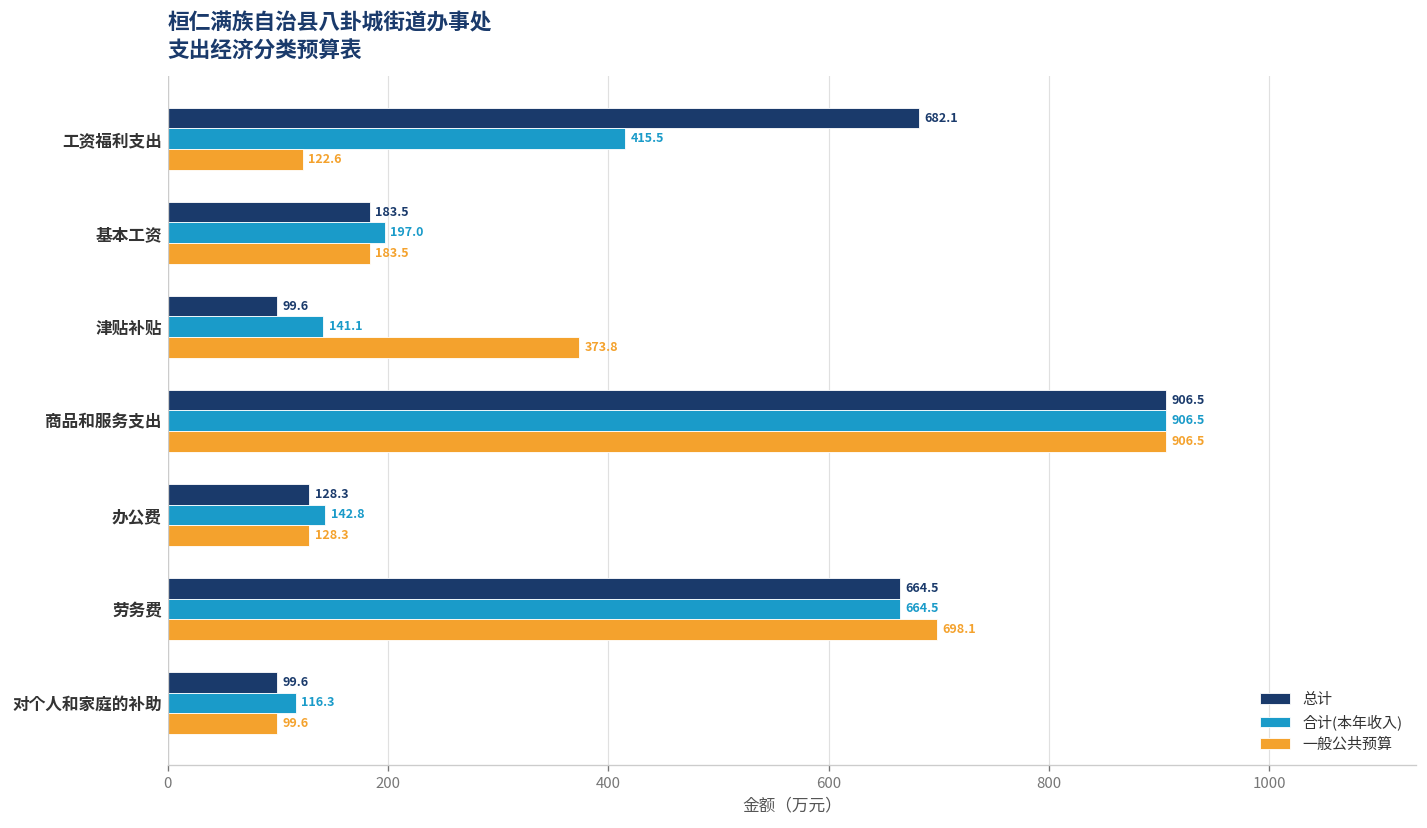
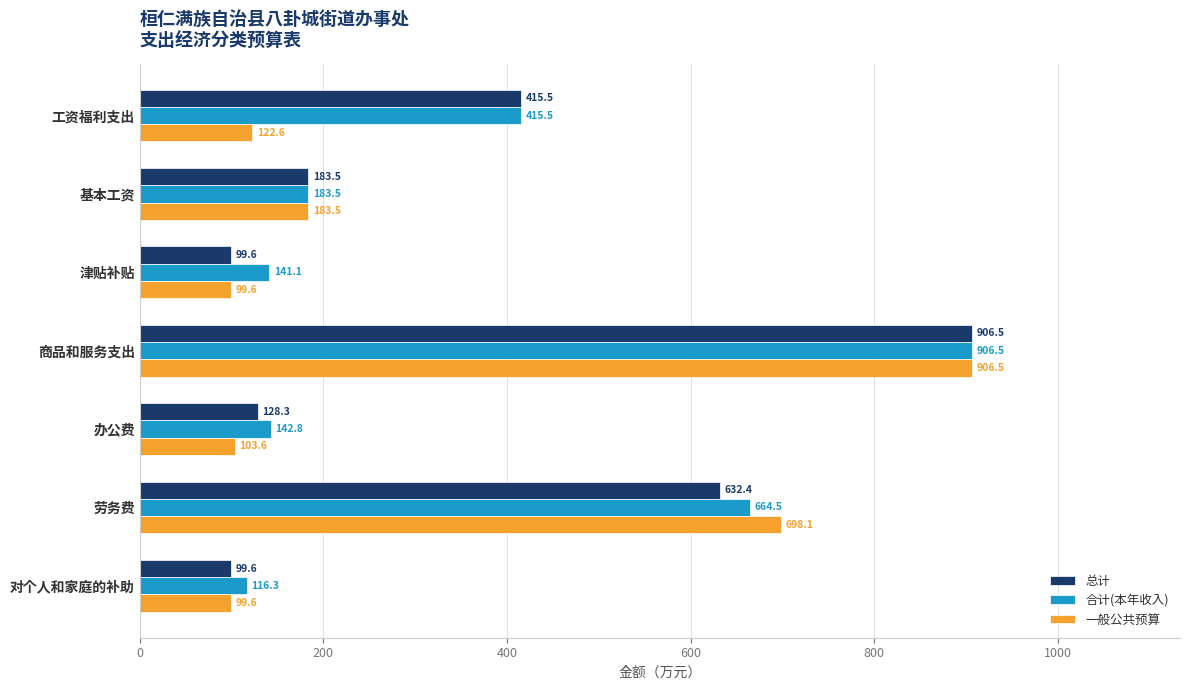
总计, 工资福利支出: 682.1 -> 415.5
合计(本年收入), 基本工资: 197.0 -> 183.5
一般公共预算, 津贴补贴: 373.8 -> 99.6
一般公共预算, 办公费: 128.3 -> 103.6
总计, 劳务费: 664.5 -> 632.4
